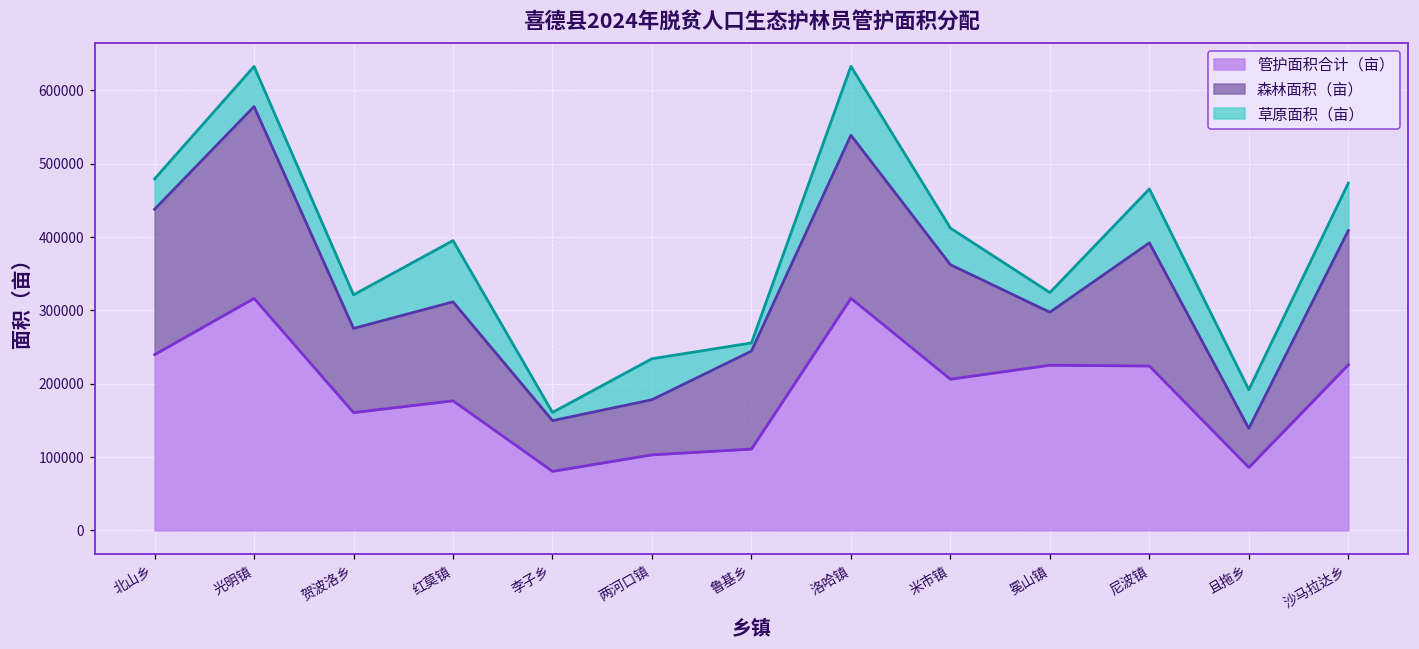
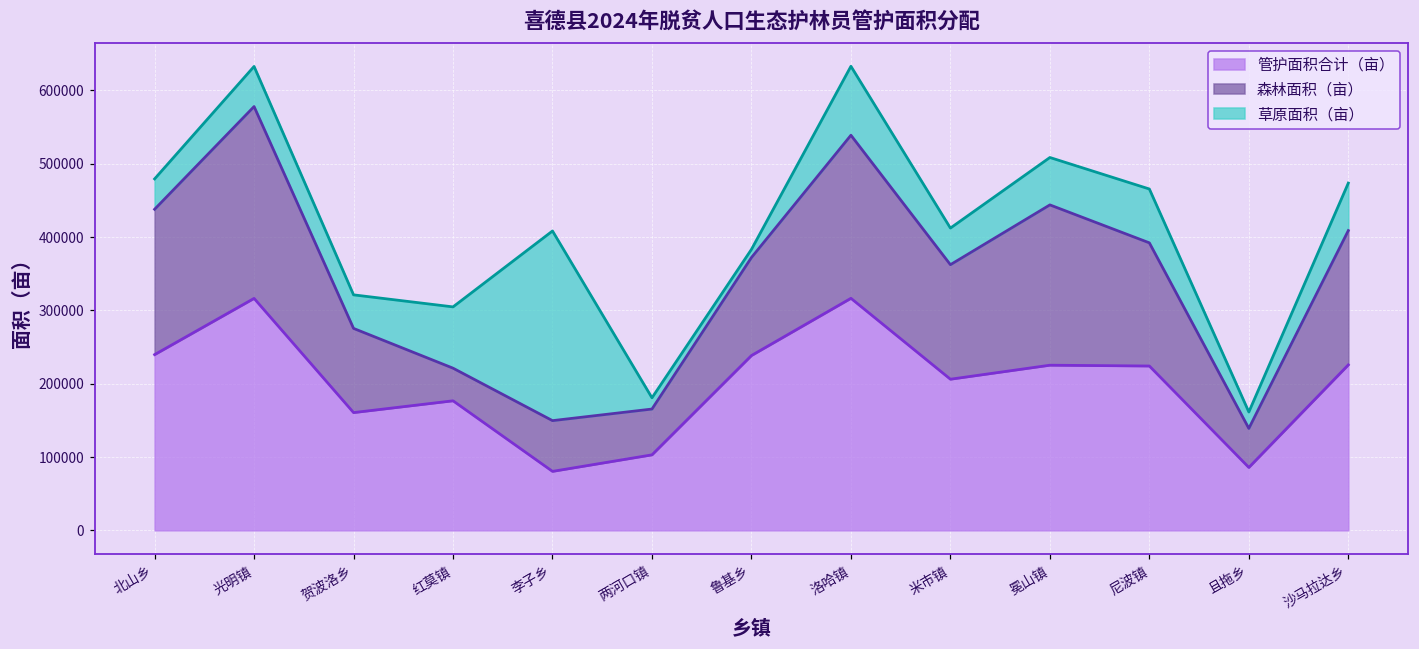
森林面积（亩）, 红莫镇: 130000 -> 40000
草原面积（亩）, 李子乡: 10000 -> 260000
森林面积（亩）, 两河口镇: 80000 -> 60000
草原面积（亩）, 两河口镇: 60000 -> 20000
管护面积合计（亩）, 鲁基乡: 110000 -> 240000
森林面积（亩）, 冕山镇: 70000 -> 220000
草原面积（亩）, 冕山镇: 30000 -> 60000
草原面积（亩）, 且拖乡: 50000 -> 20000
